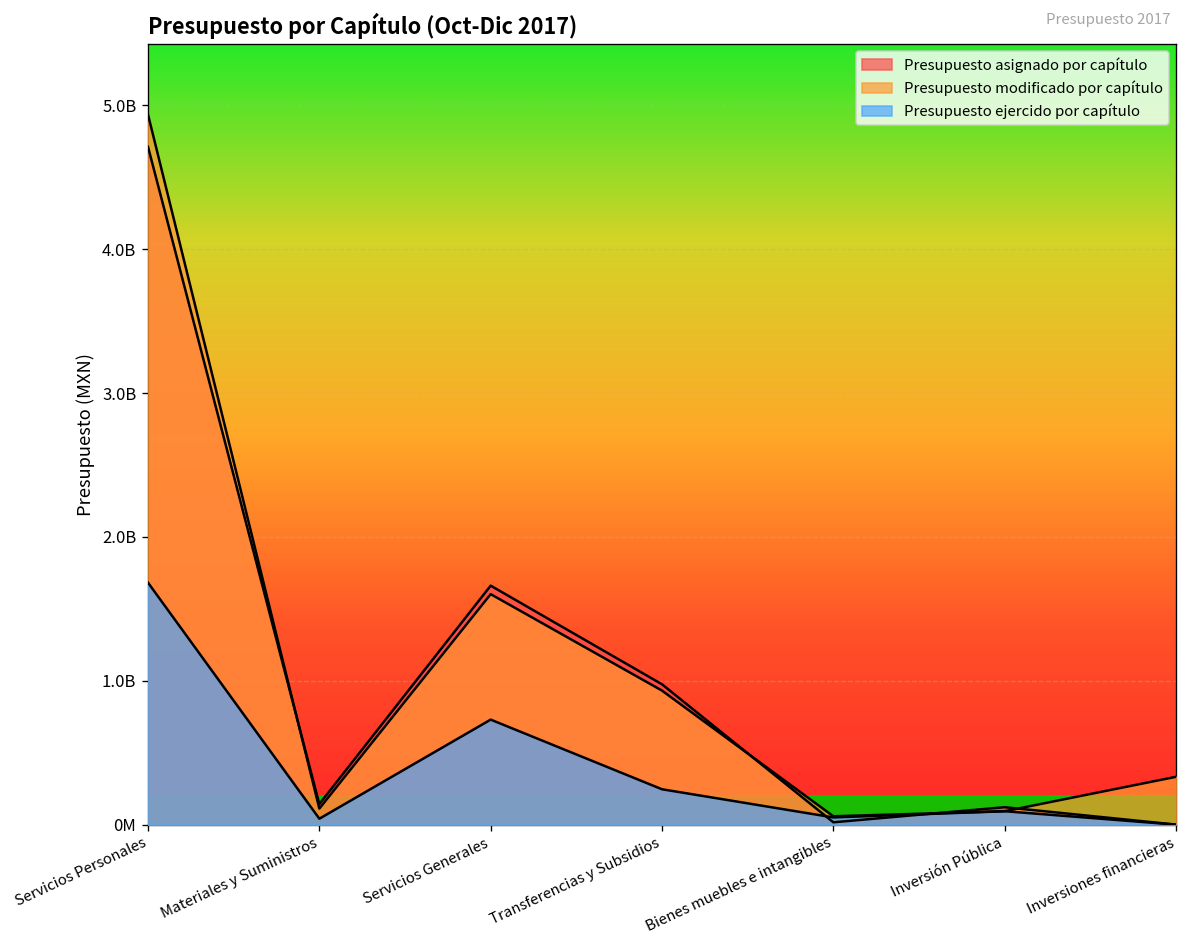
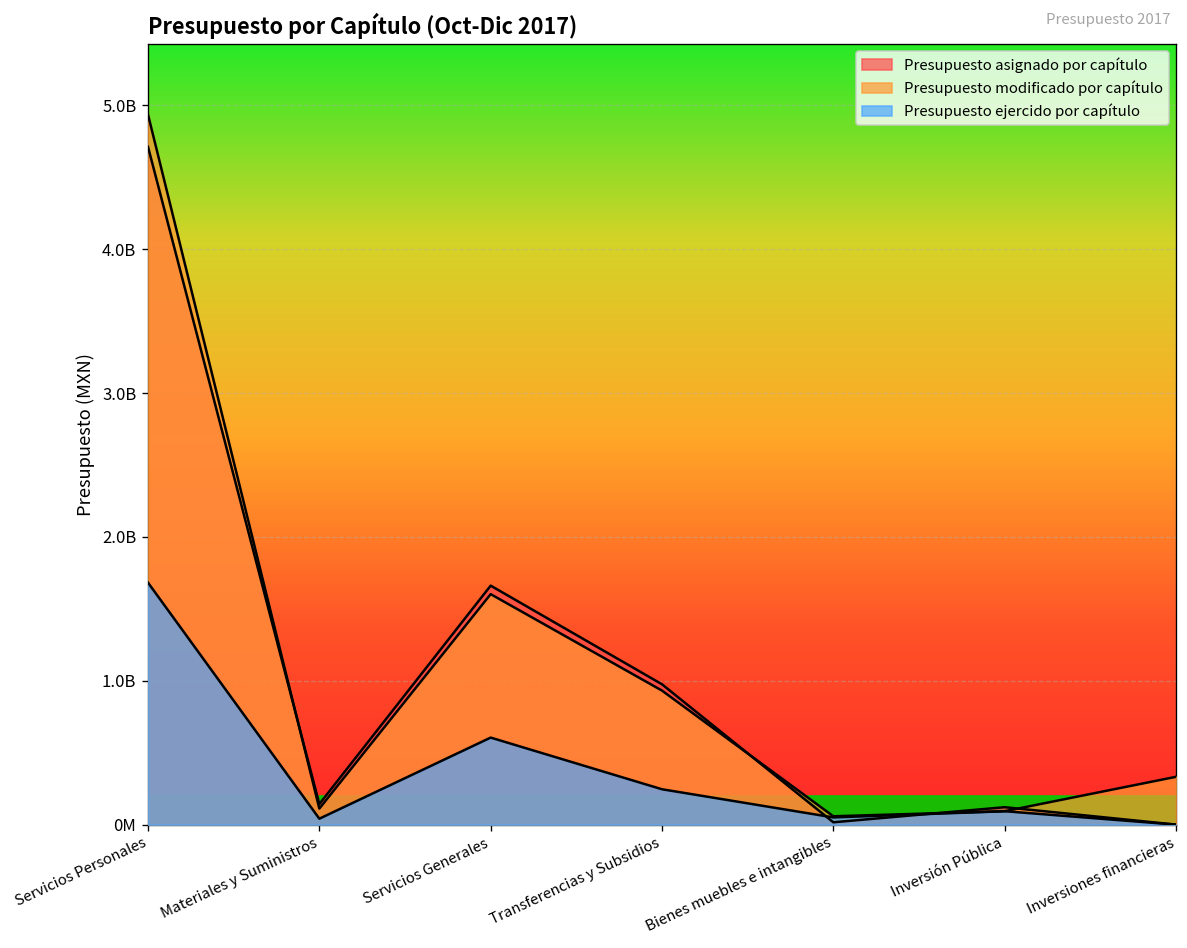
Presupuesto ejercido por capítulo, Servicios Generales: 730000000 -> 600000000
